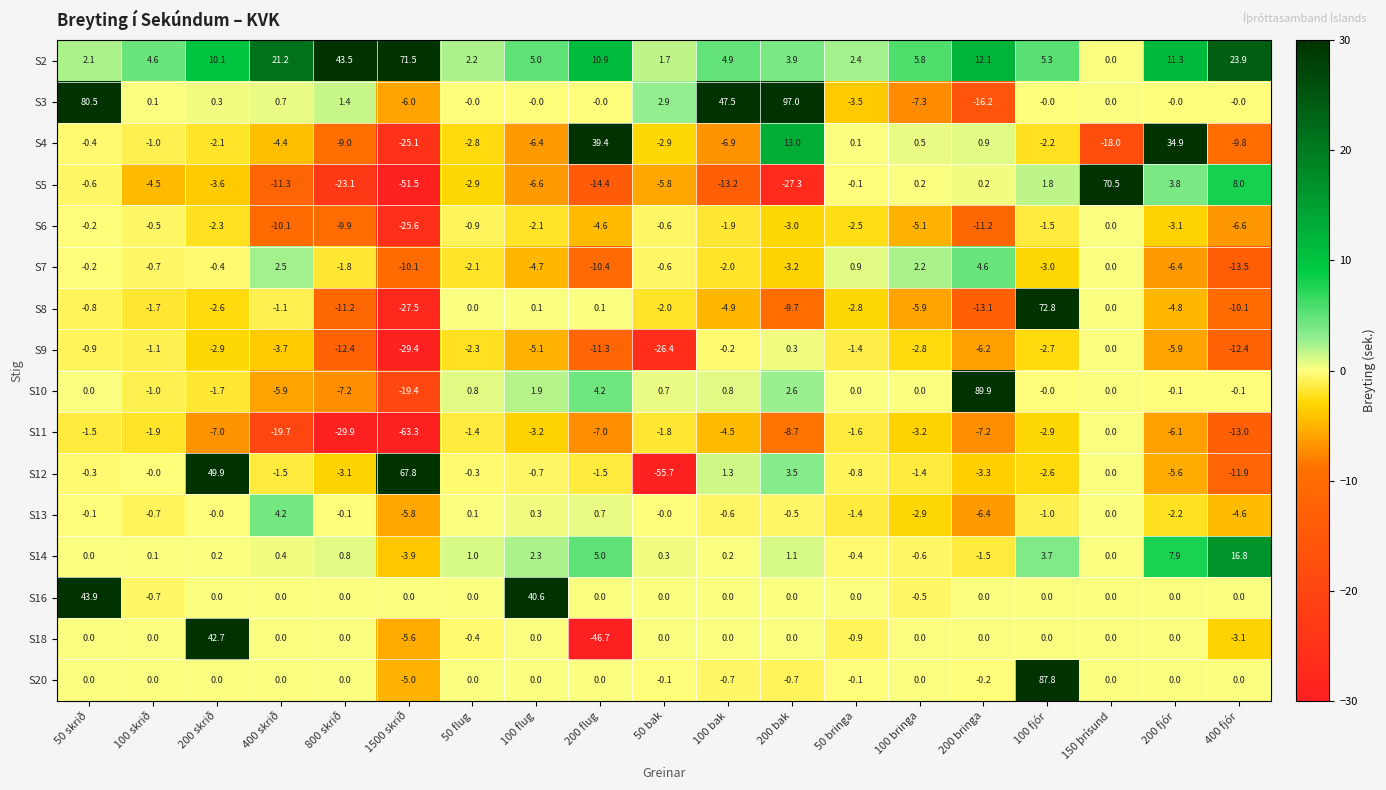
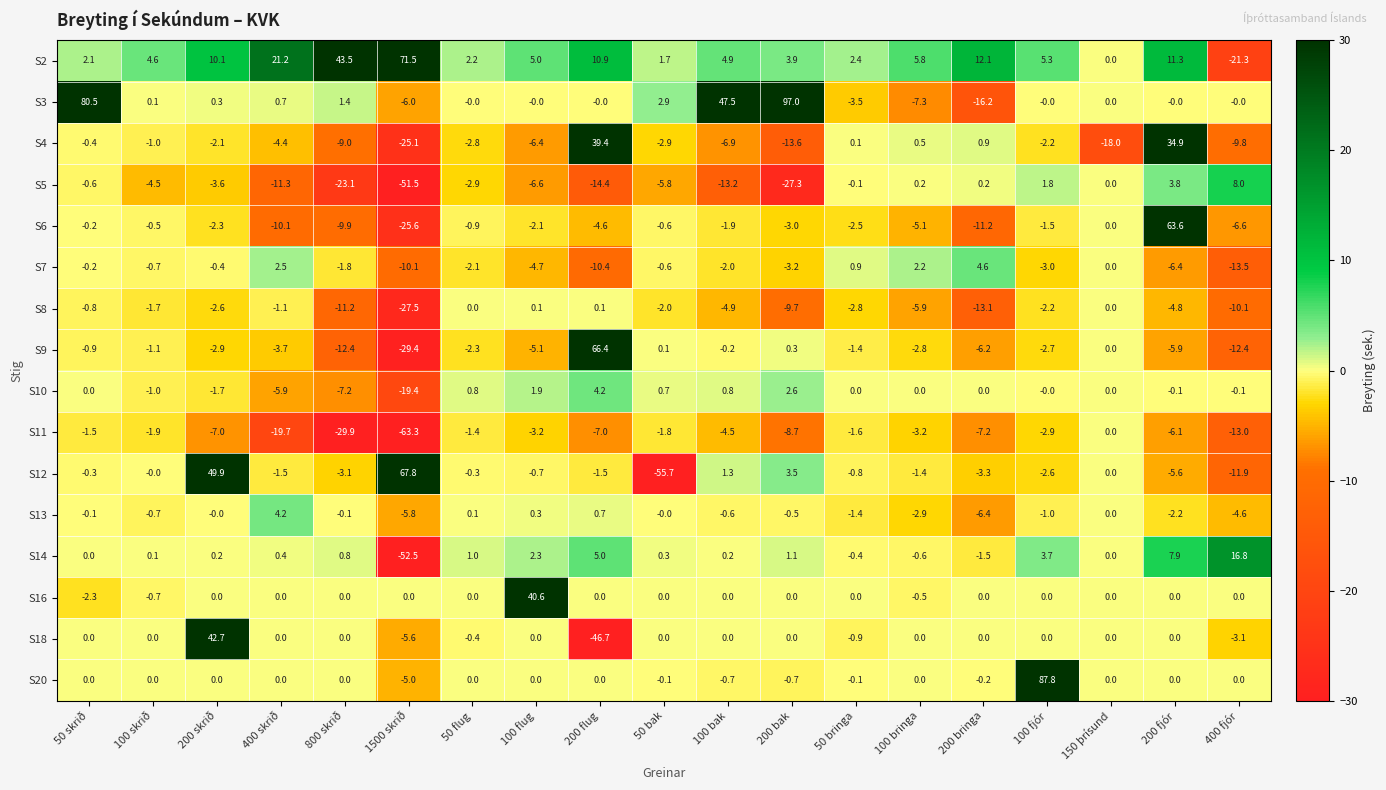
S2, 400 fjór: 23.9 -> -21.3
S4, 200 bak: 13.0 -> -13.6
S5, 150 þrísund: 70.5 -> 0.0
S6, 200 fjór: -3.1 -> 63.6
S8, 100 fjór: 72.8 -> -2.2
S9, 200 flug: -11.3 -> 66.4
S9, 50 bak: -26.4 -> 0.1
S10, 200 bringa: 89.9 -> 0.0
S14, 1500 skrið: -3.9 -> -52.5
S16, 50 skrið: 43.9 -> -2.3
